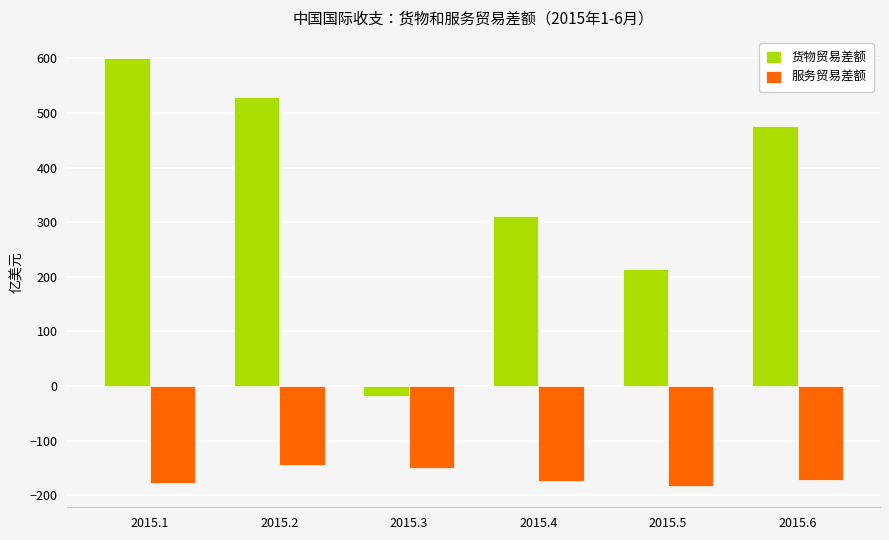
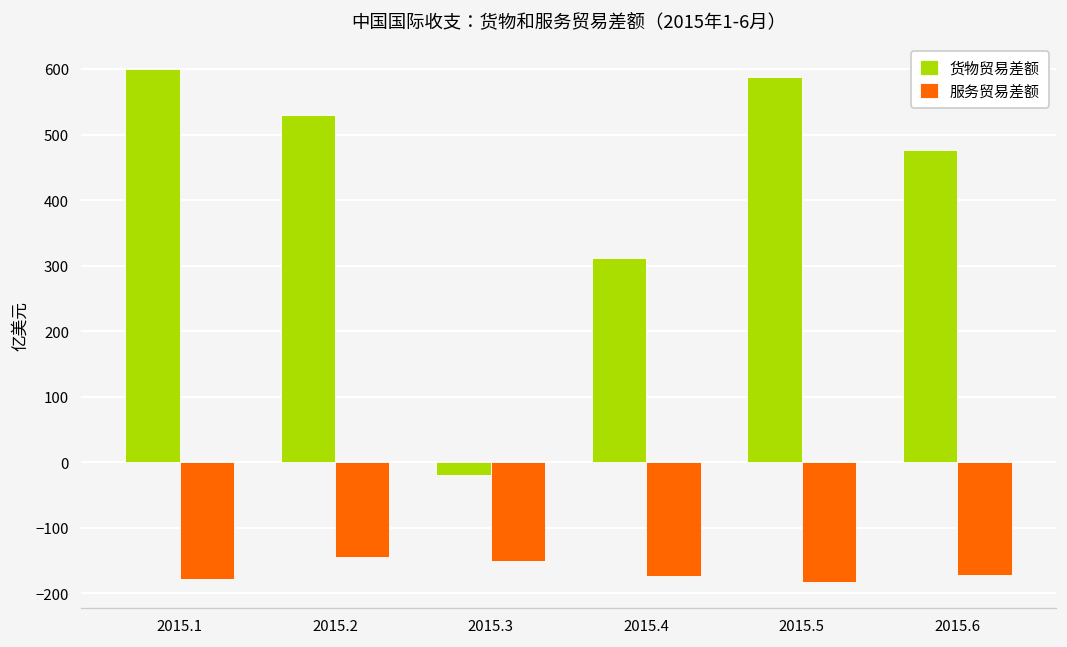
货物贸易差额, 2015.5: 210 -> 590
